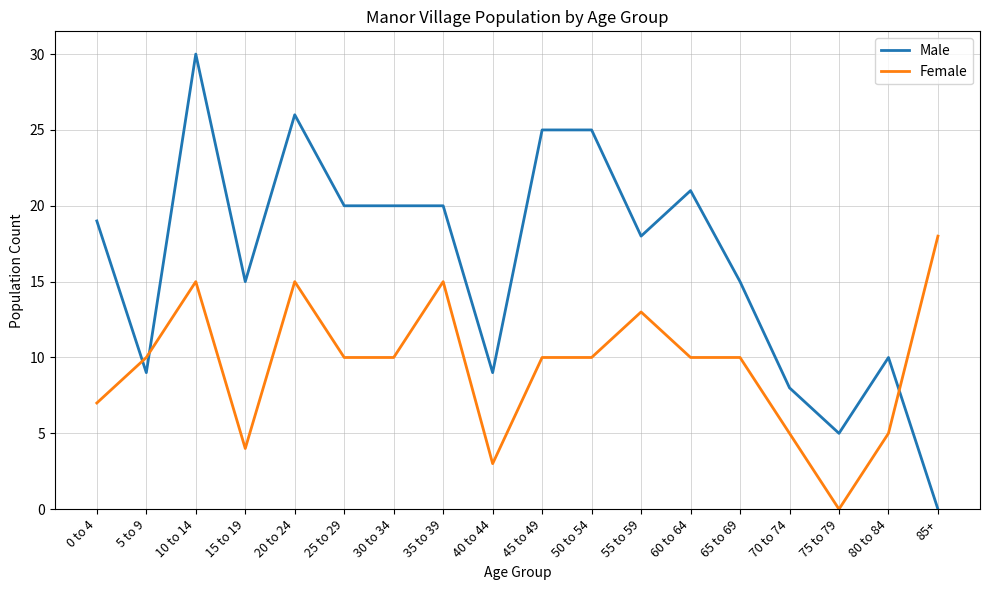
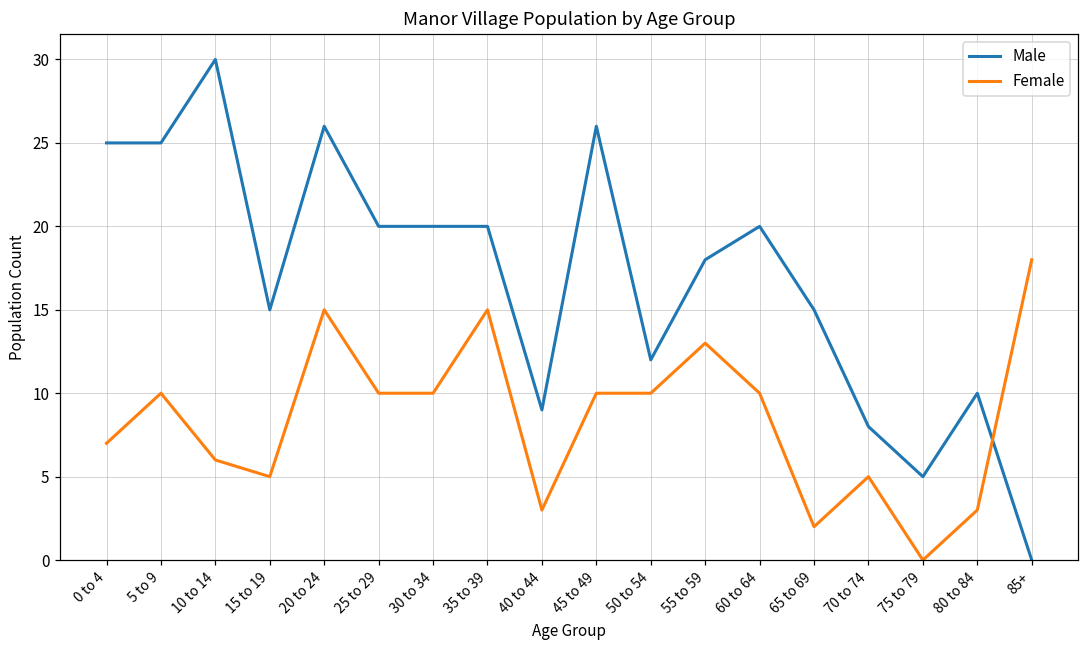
Male, 0 to 4: 19 -> 25
Male, 5 to 9: 9 -> 25
Female, 10 to 14: 15 -> 6
Female, 15 to 19: 4 -> 5
Male, 45 to 49: 25 -> 26
Male, 50 to 54: 25 -> 12
Male, 60 to 64: 21 -> 20
Female, 65 to 69: 10 -> 2
Female, 80 to 84: 5 -> 3
